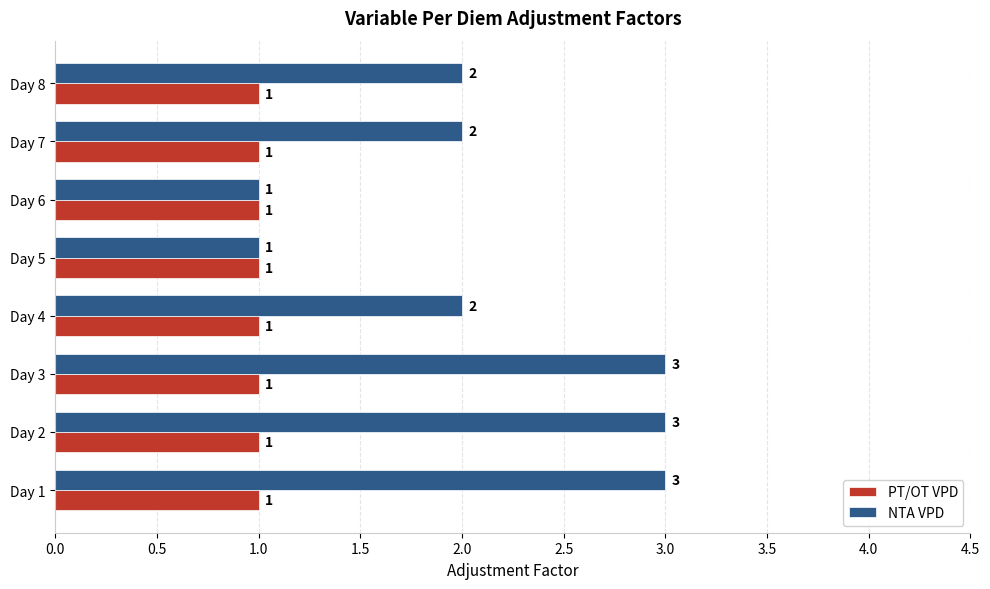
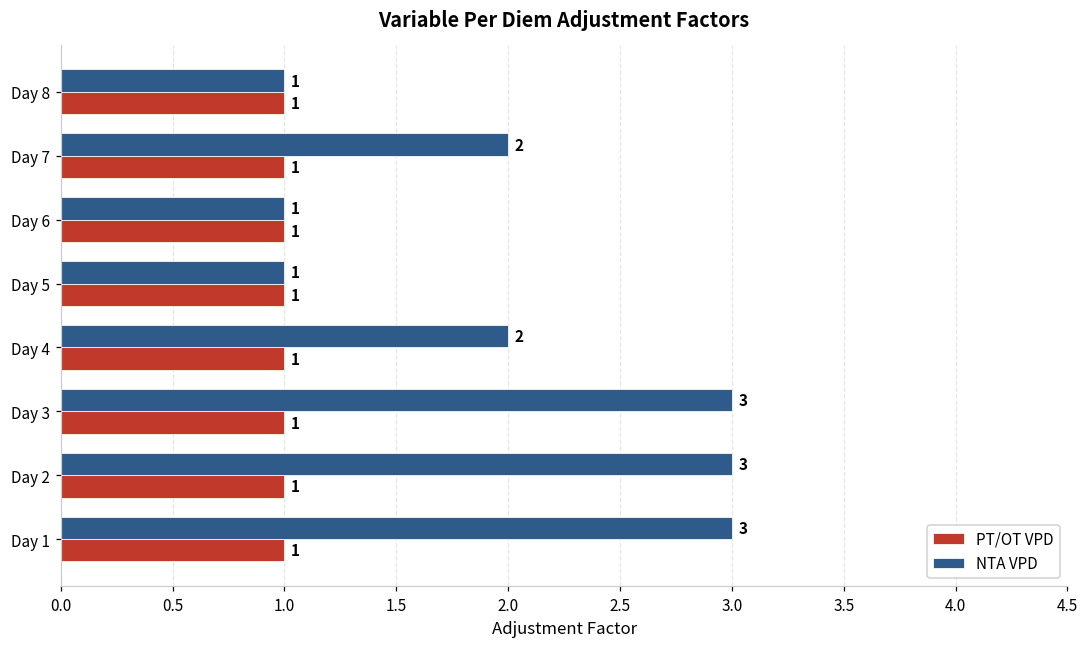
NTA VPD, Day 8: 2 -> 1
